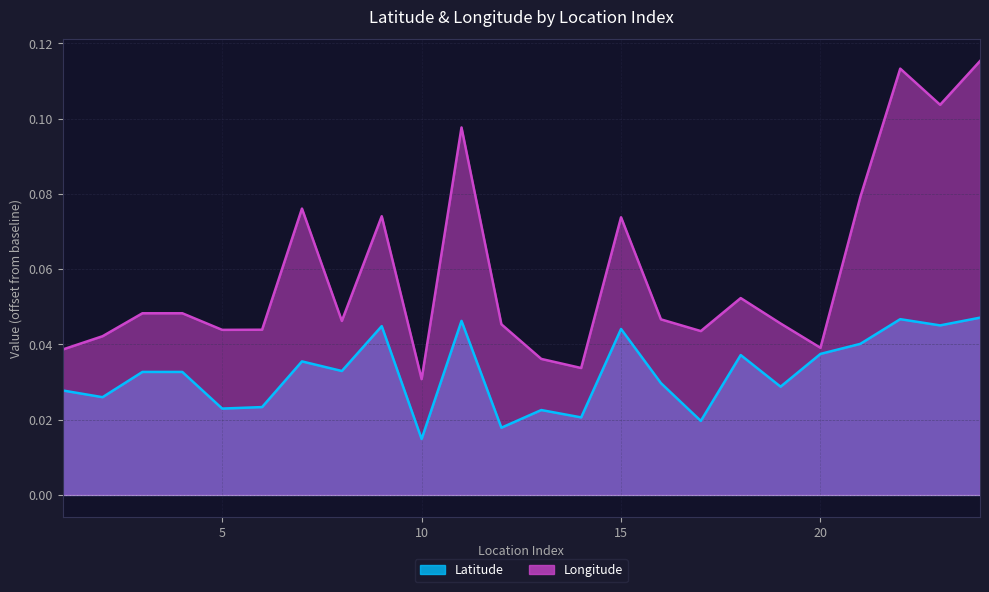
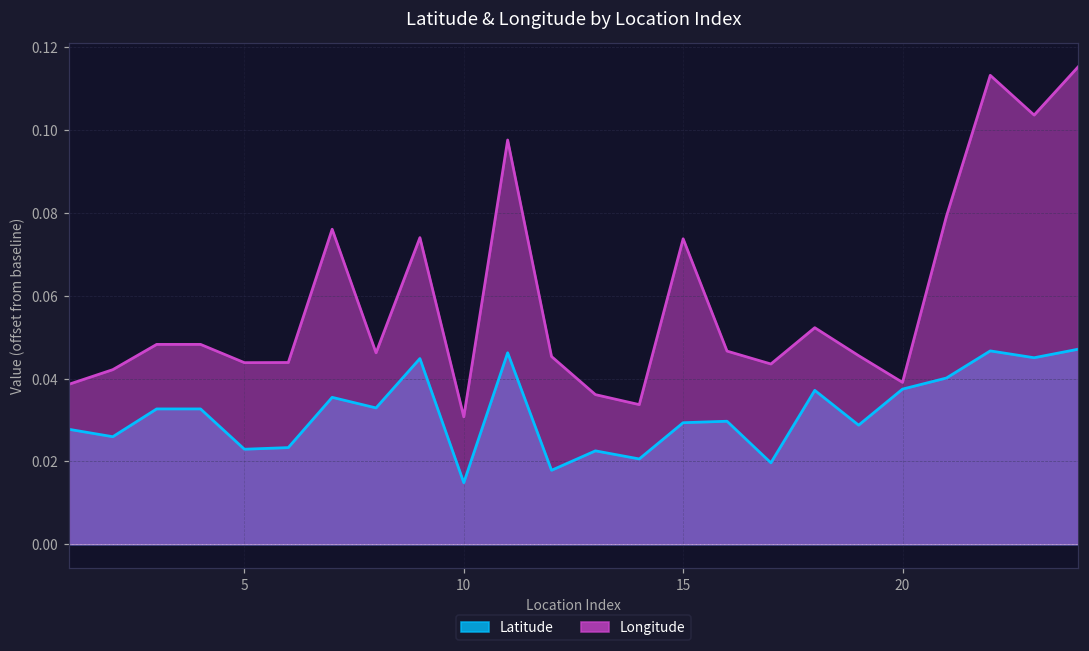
Latitude, 15: 0.044 -> 0.029
